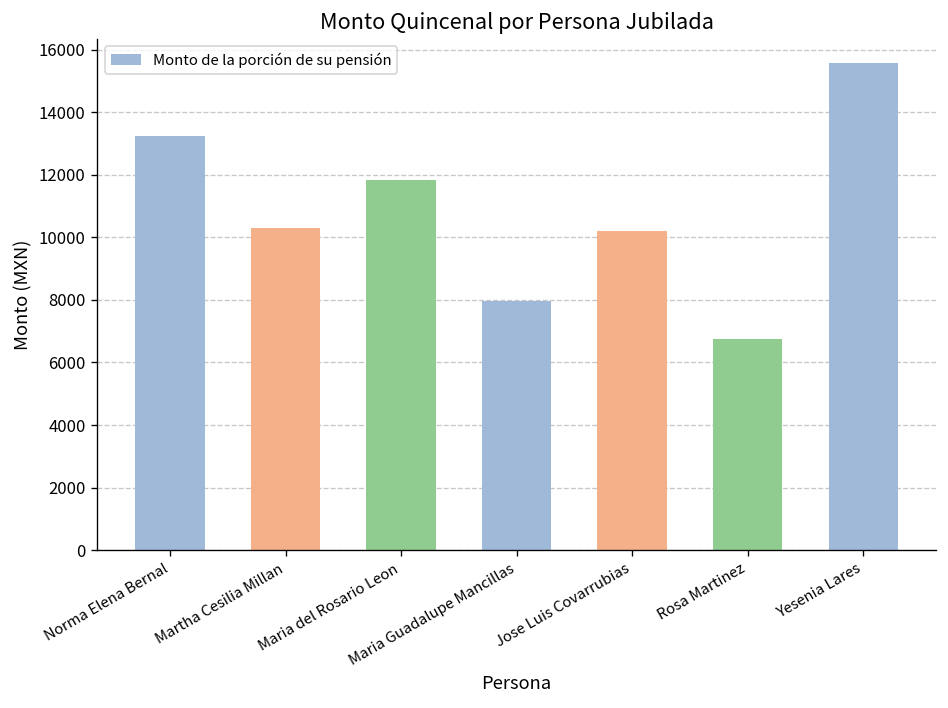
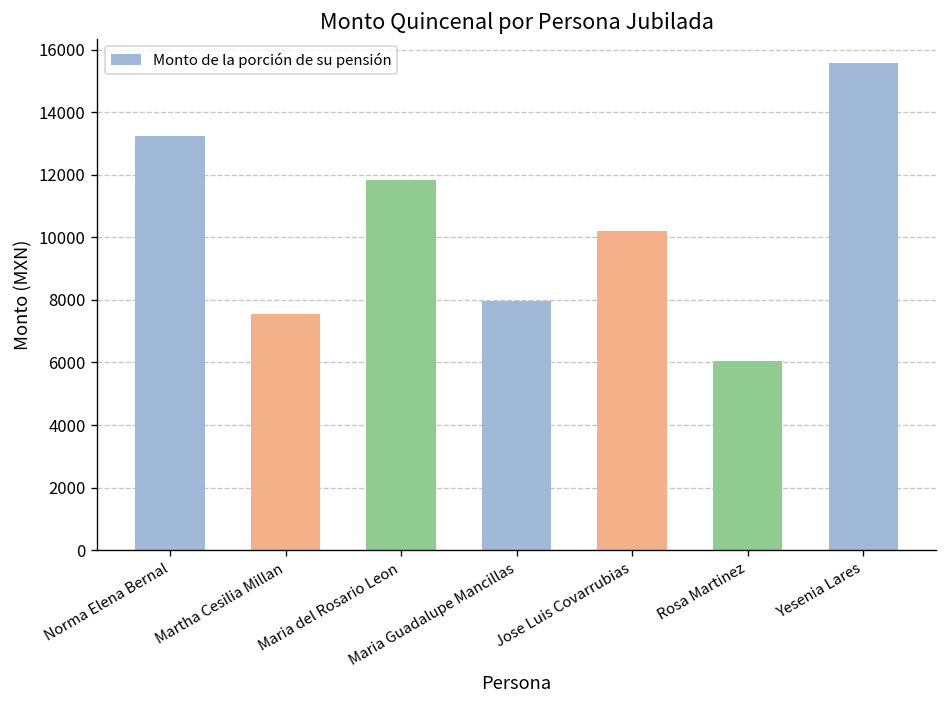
Martha Cesilia Millan: 10300 -> 7600
Rosa Martinez: 6800 -> 6000
